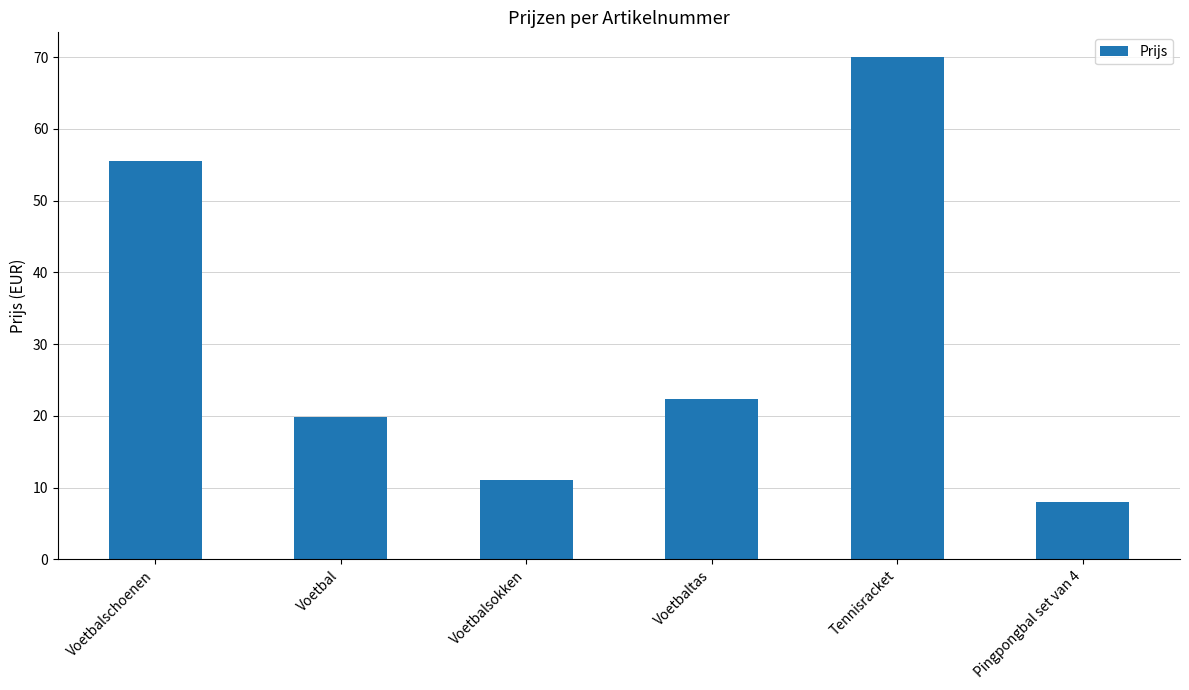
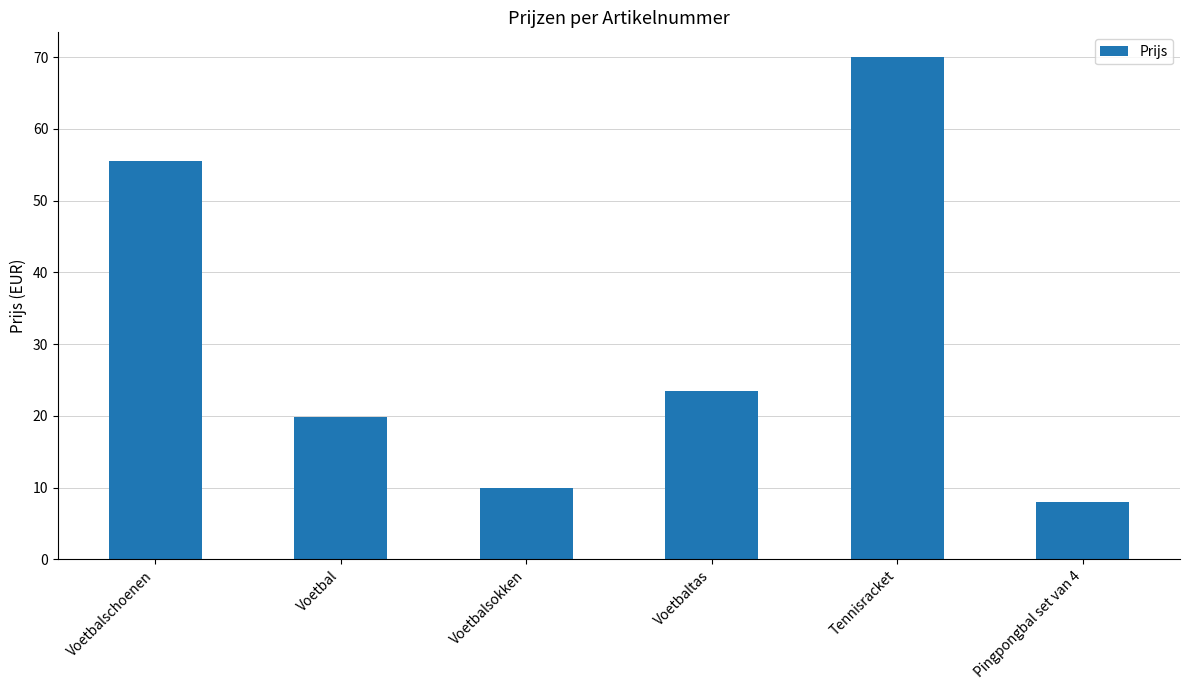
Voetbalsokken: 11 -> 10
Voetbaltas: 22 -> 24
